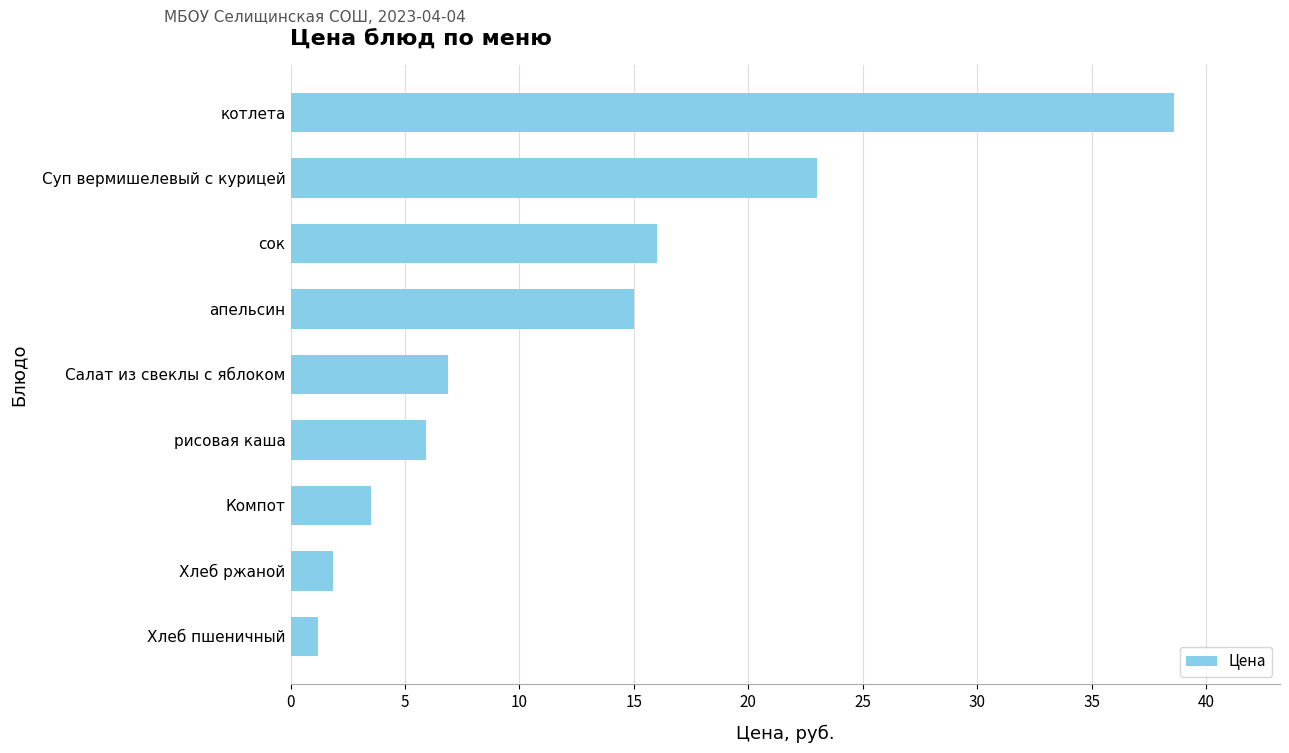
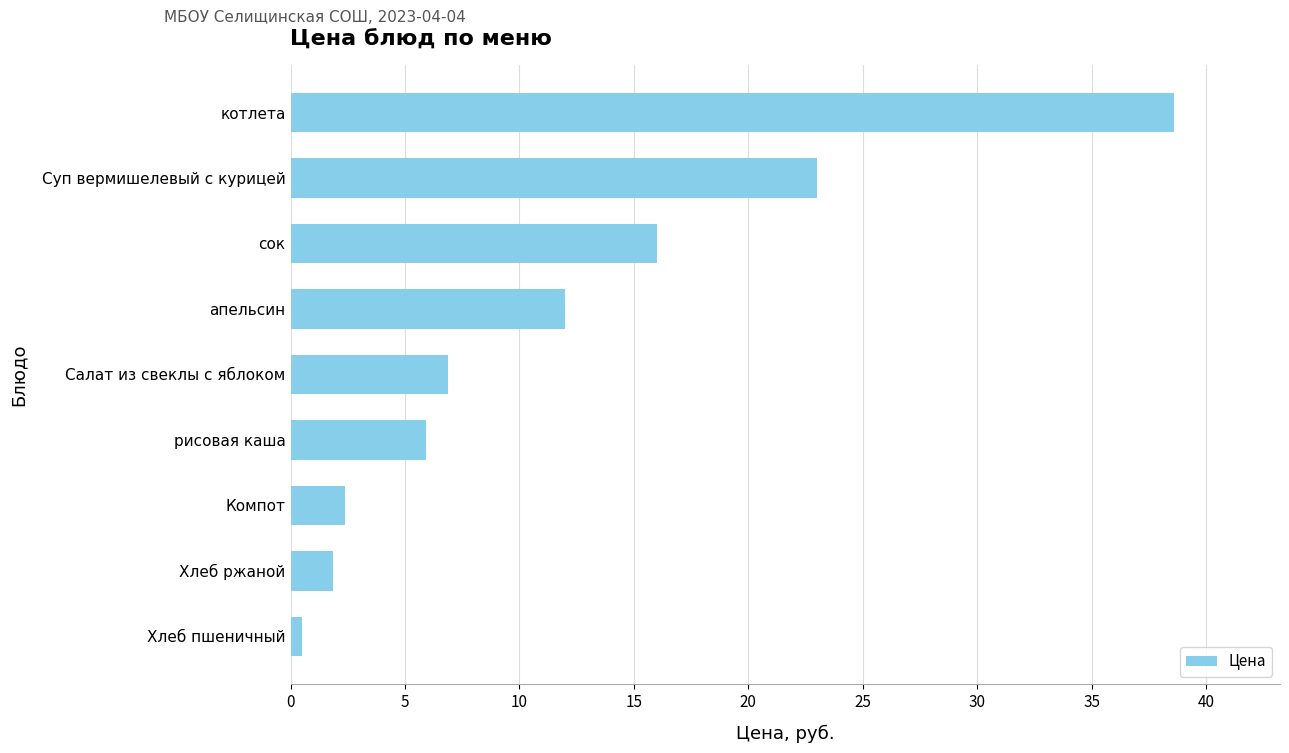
апельсин: 15 -> 12
Компот: 3.5 -> 2.4
Хлеб пшеничный: 1.2 -> 0.5
